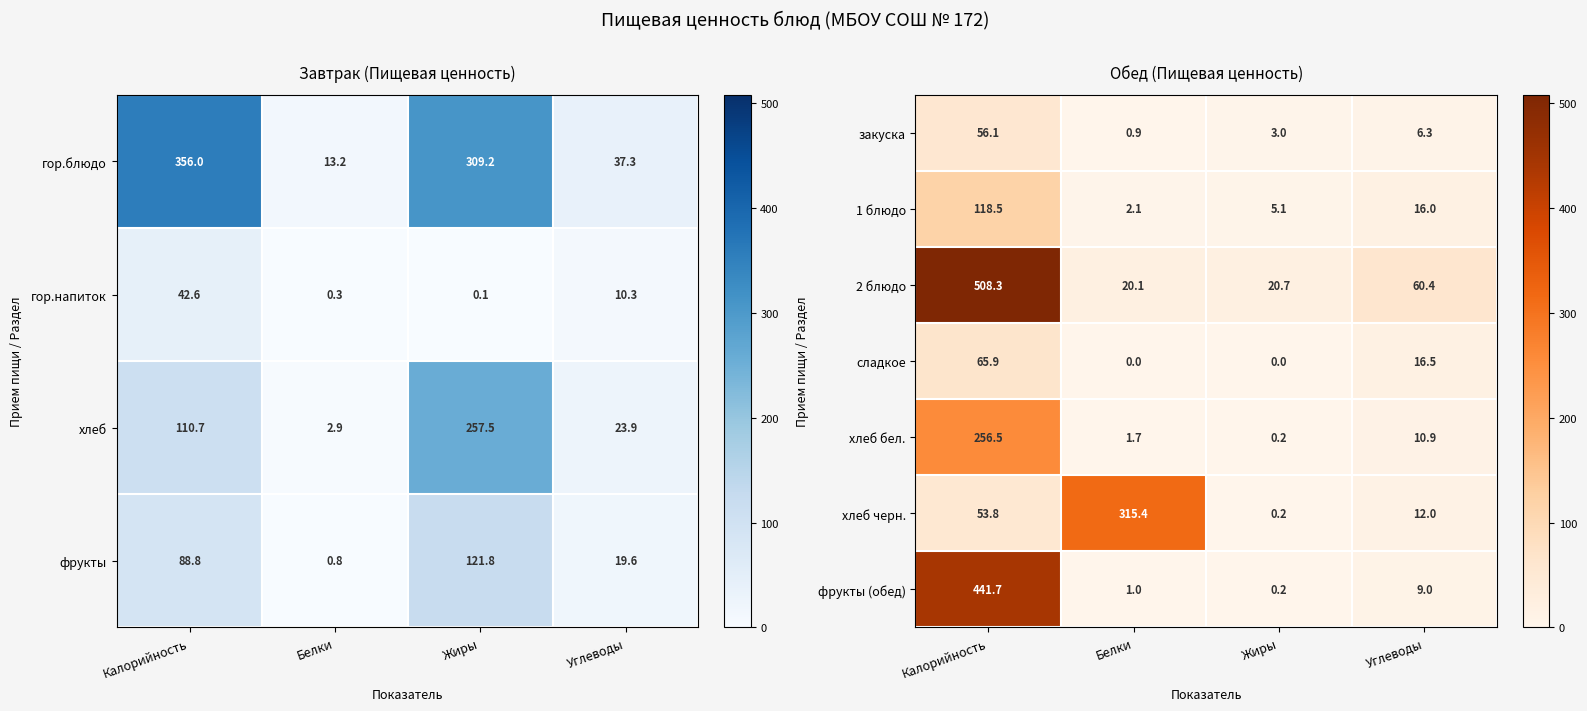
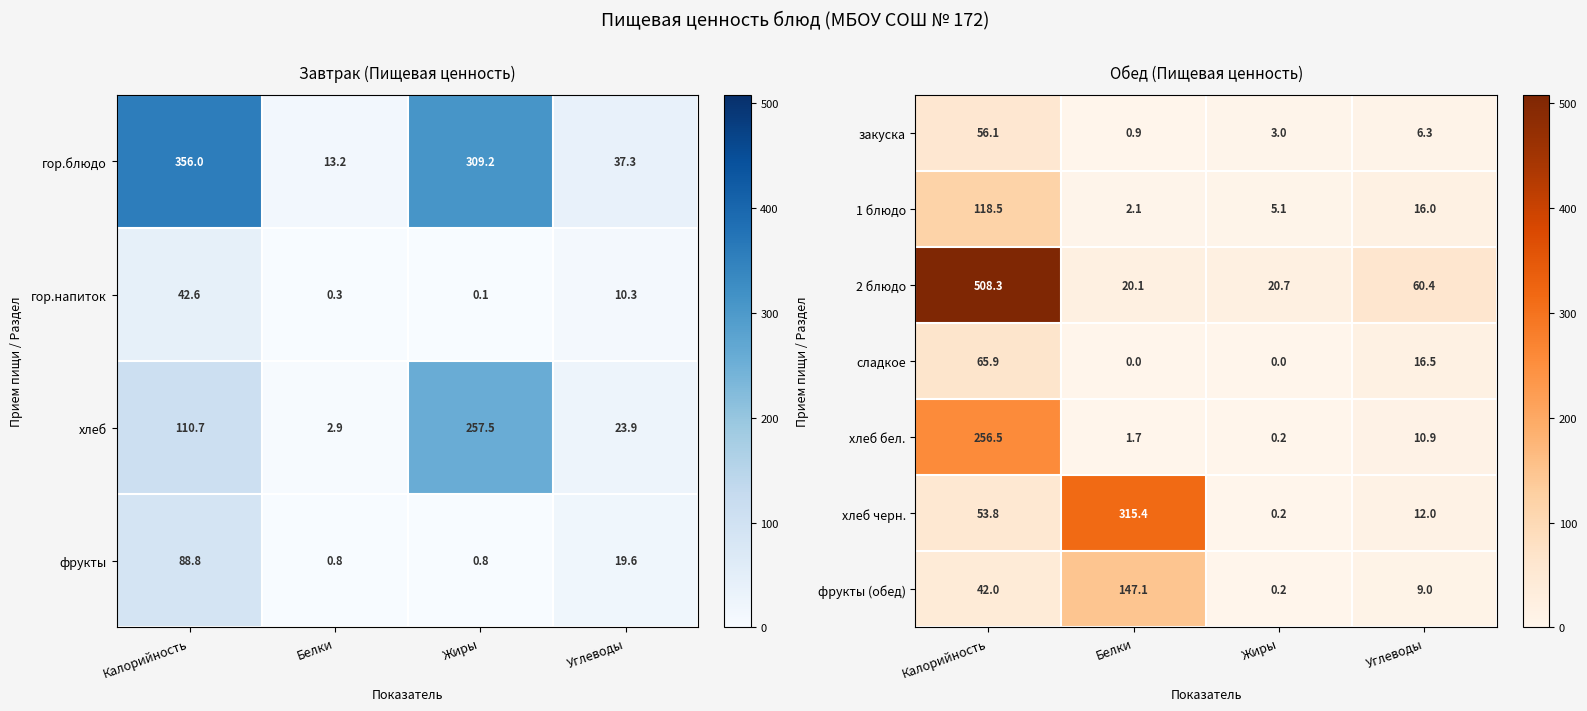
Завтрак (Пищевая ценность), фрукты, Жиры: 121.8 -> 0.8
Обед (Пищевая ценность), фрукты (обед), Калорийность: 441.7 -> 42.0
Обед (Пищевая ценность), фрукты (обед), Белки: 1.0 -> 147.1
